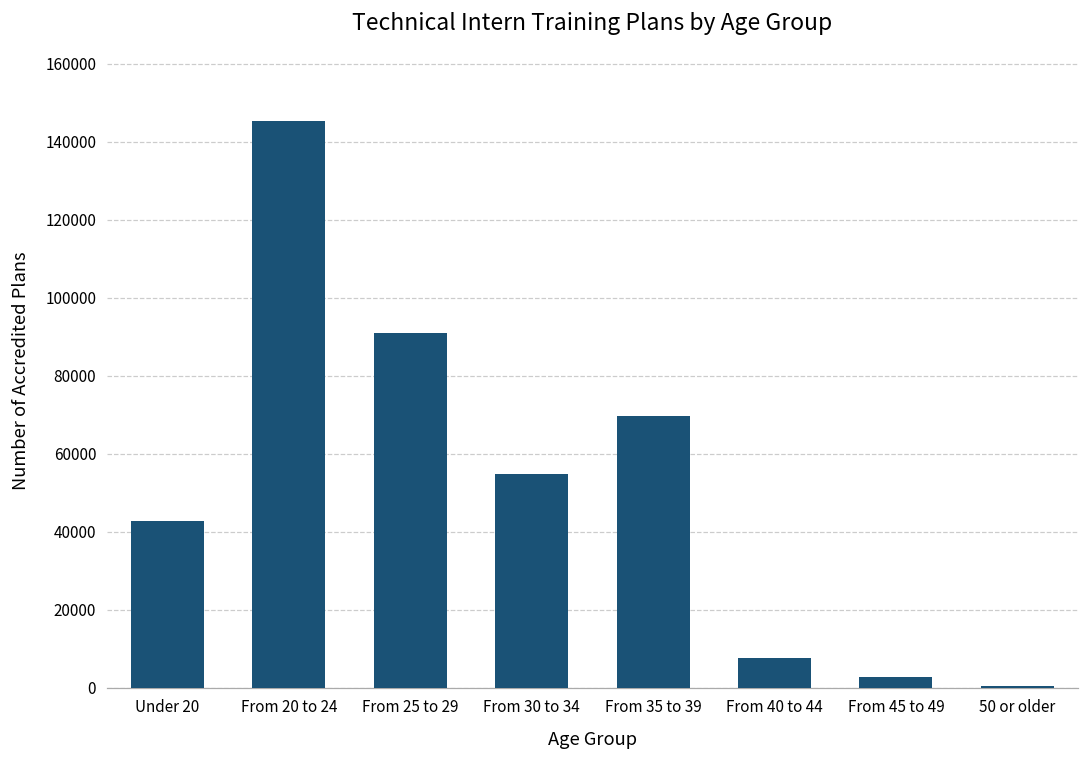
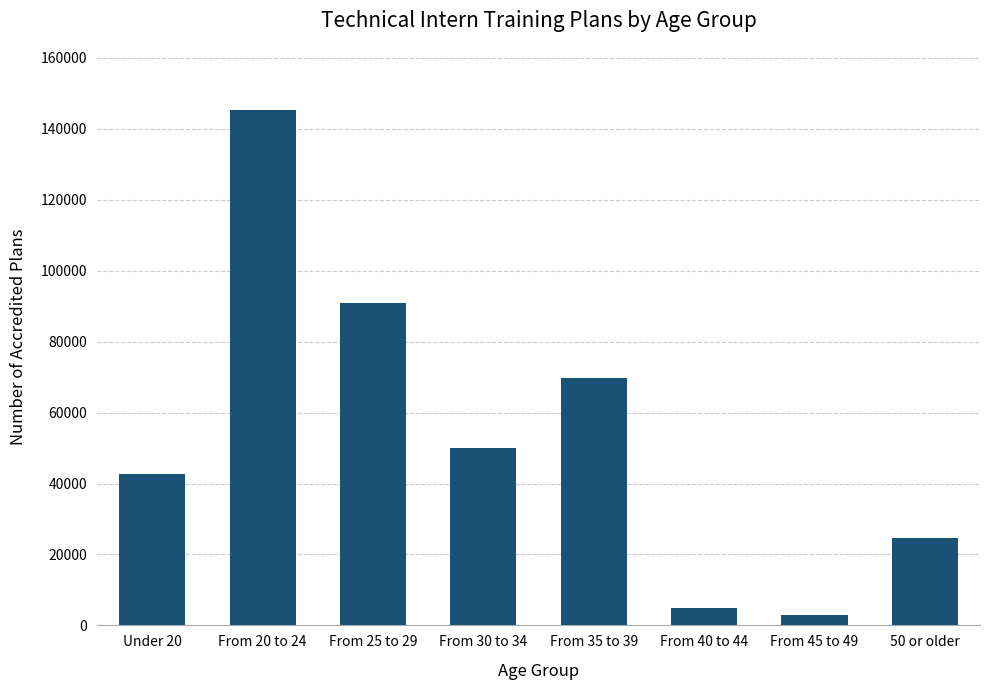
From 30 to 34: 55000 -> 50000
From 40 to 44: 8000 -> 5000
50 or older: 0 -> 25000
